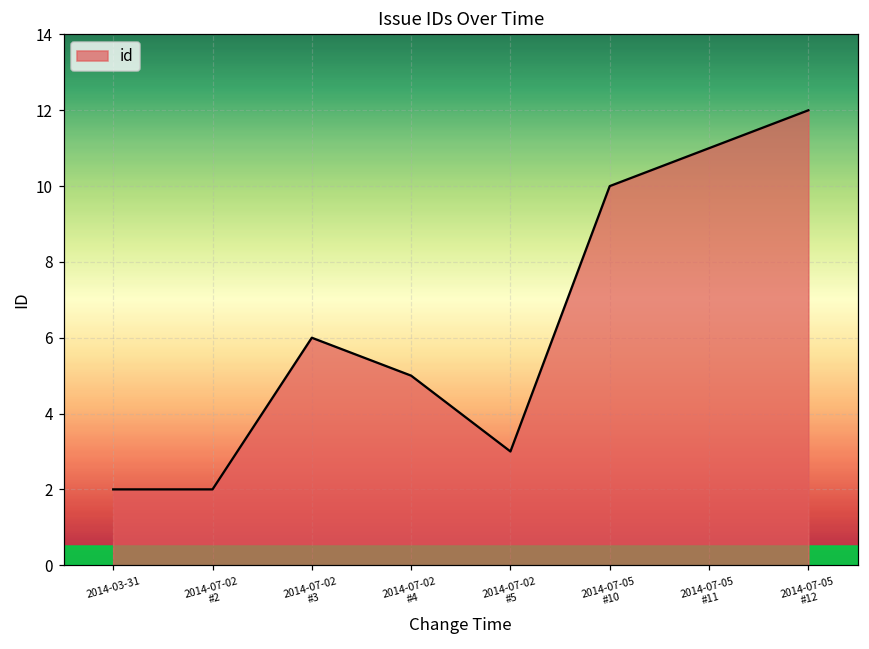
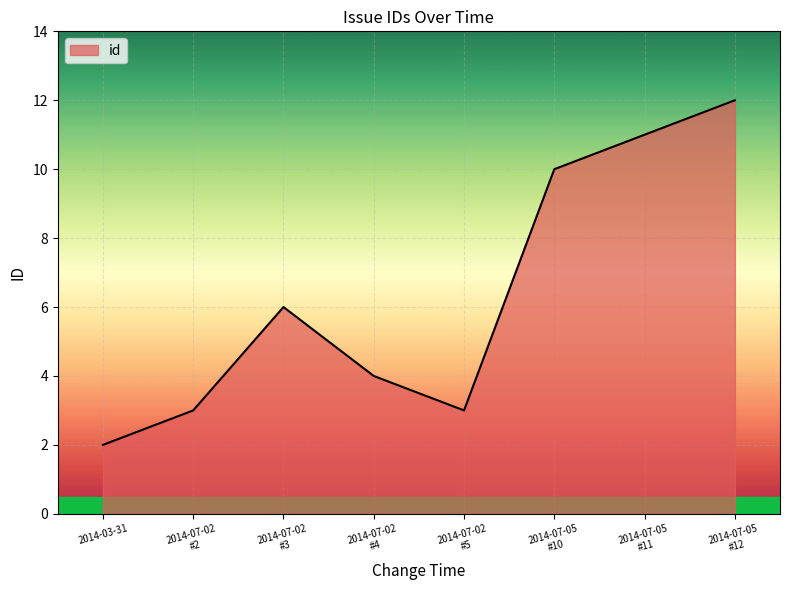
2014-07-02 #2: 2 -> 3
2014-07-02 #4: 5 -> 4
